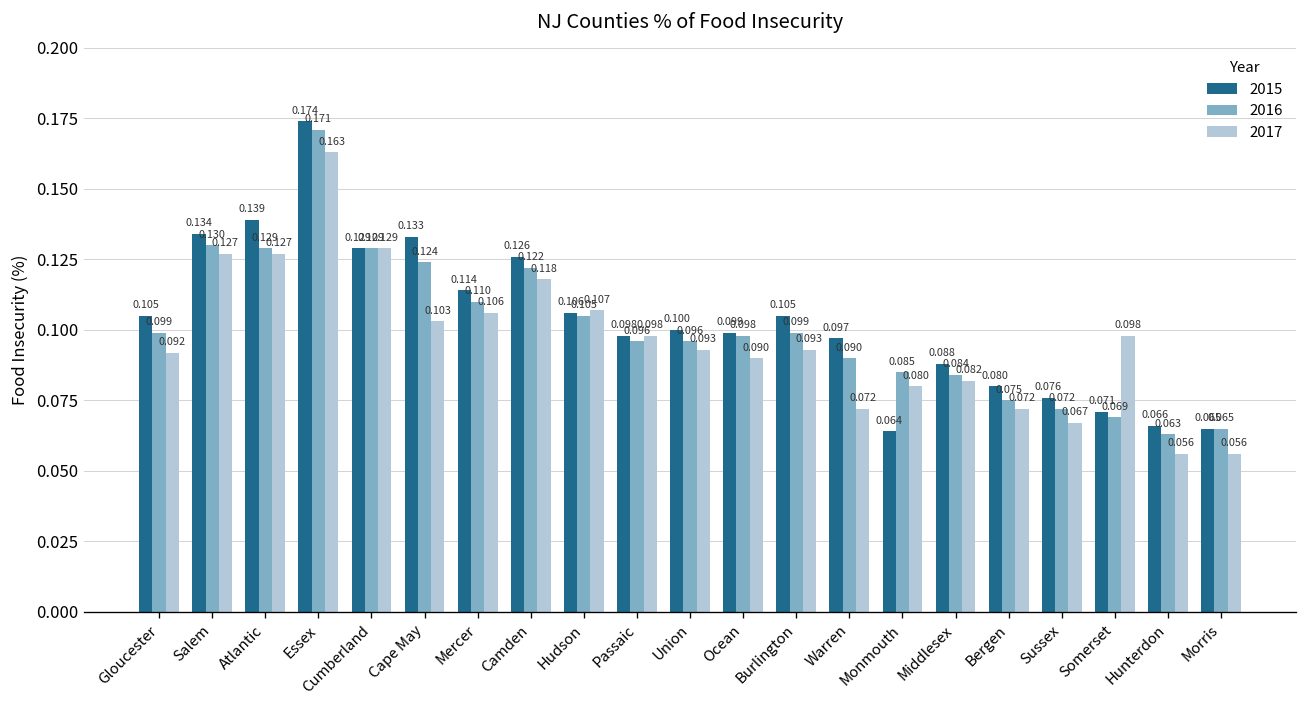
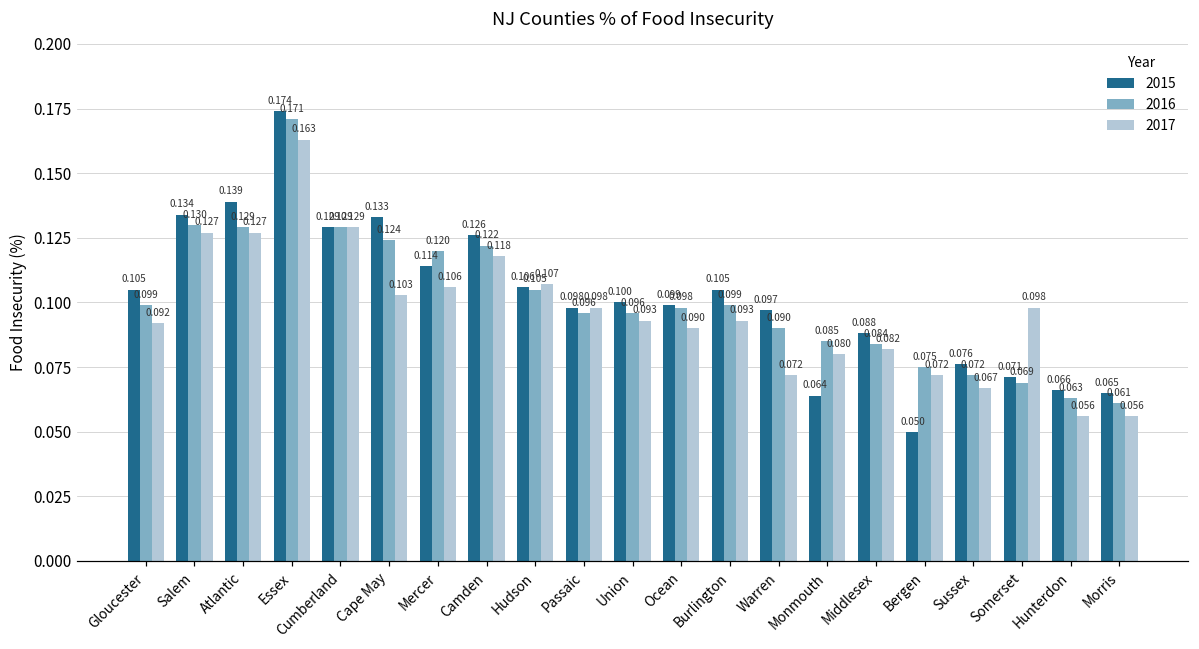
2016, Mercer: 0.110 -> 0.120
2015, Bergen: 0.080 -> 0.050
2016, Morris: 0.065 -> 0.061
